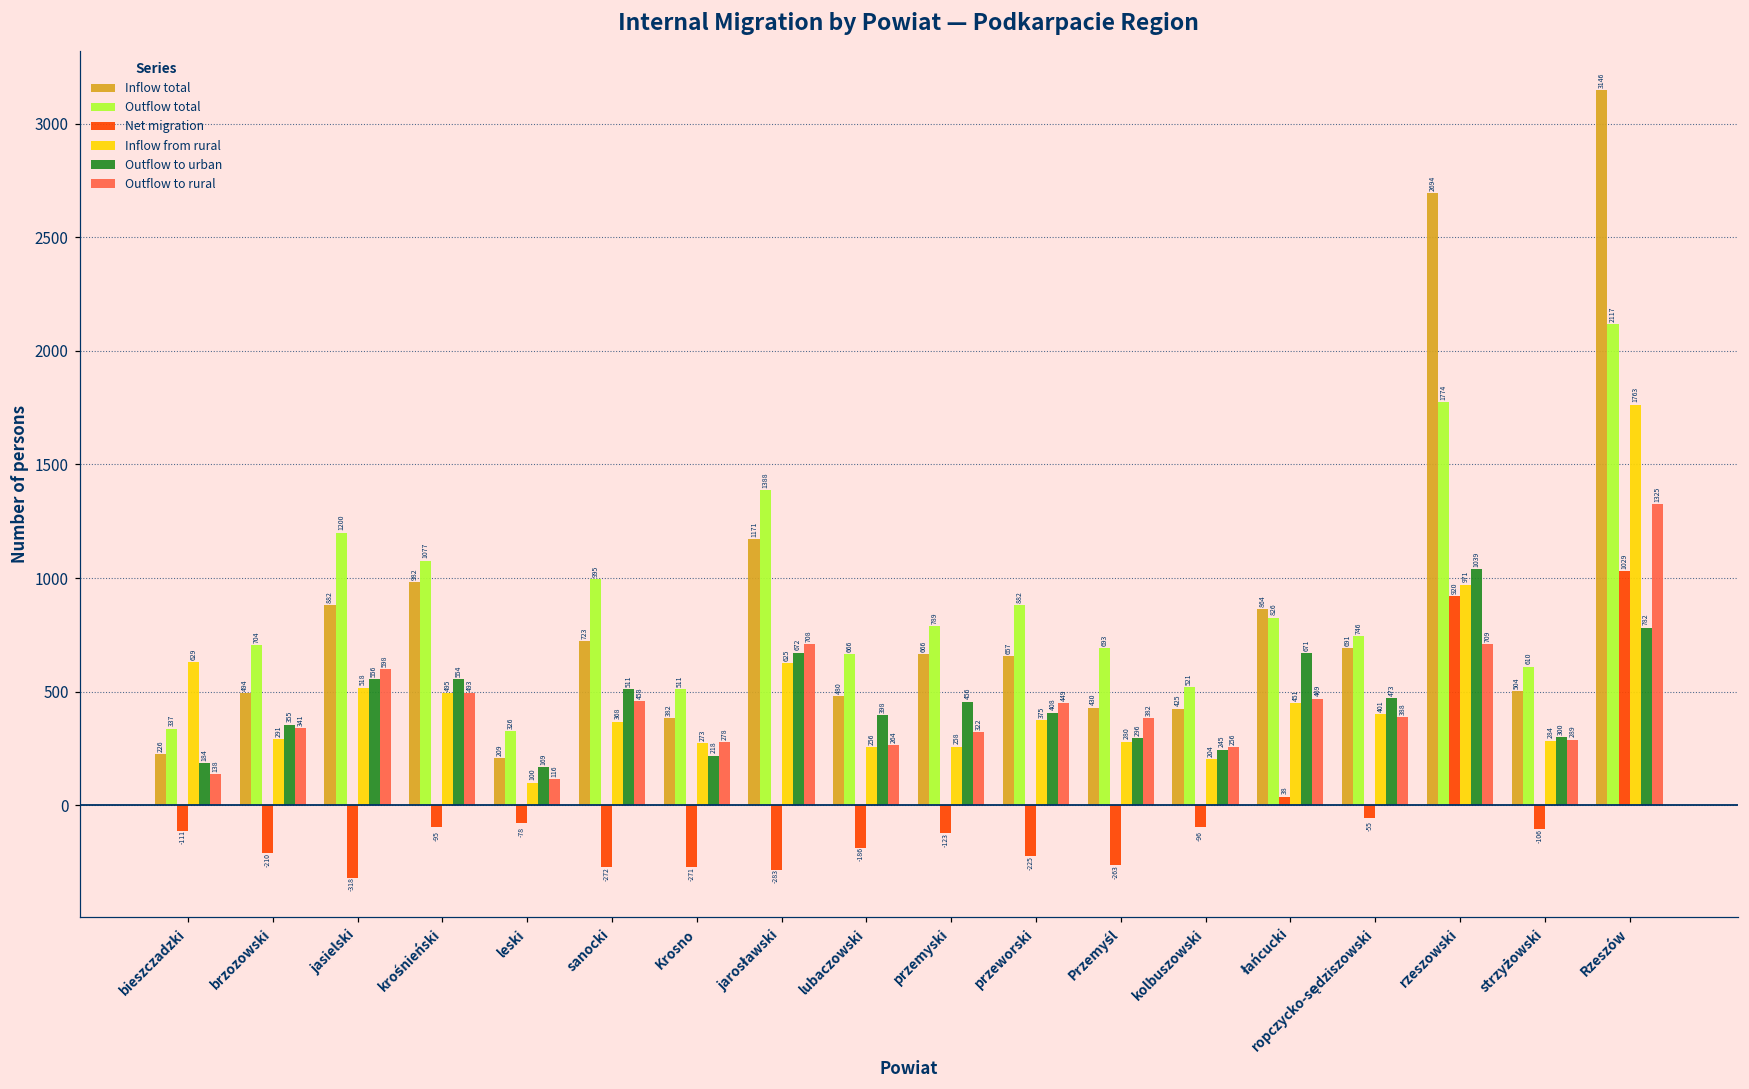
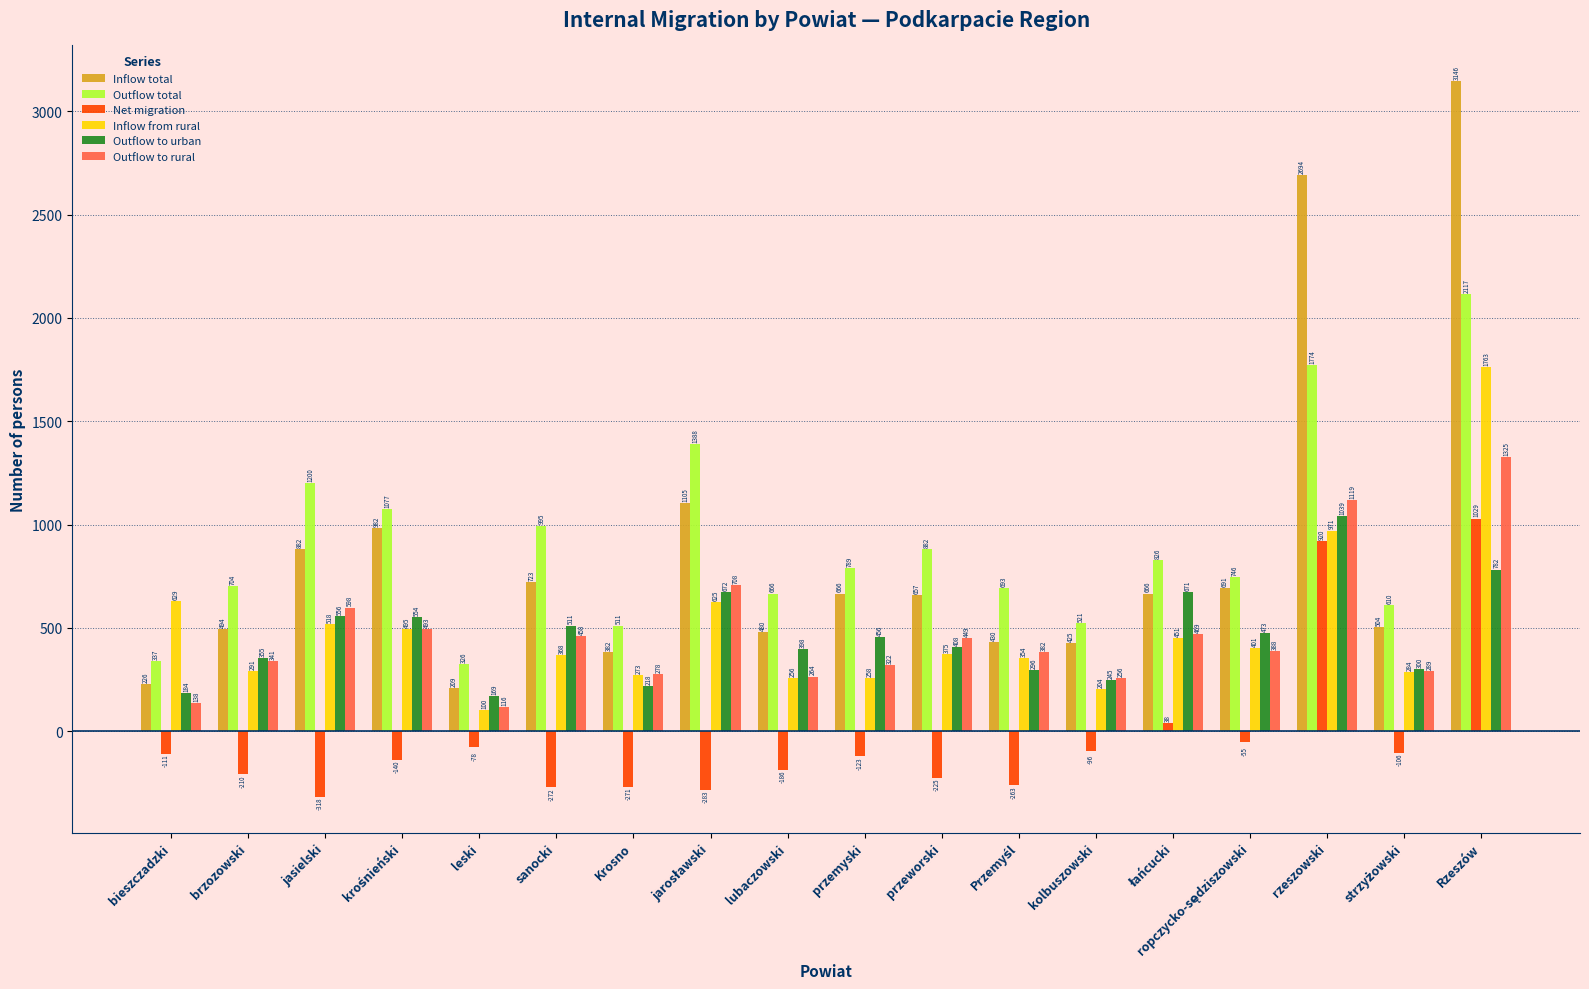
Net migration, krośnieński: -95 -> -140
Inflow total, jarosławski: 1171 -> 1105
Inflow from rural, Przemyśl: 280 -> 354
Inflow total, łańcucki: 864 -> 666
Outflow to rural, rzeszowski: 709 -> 1119
